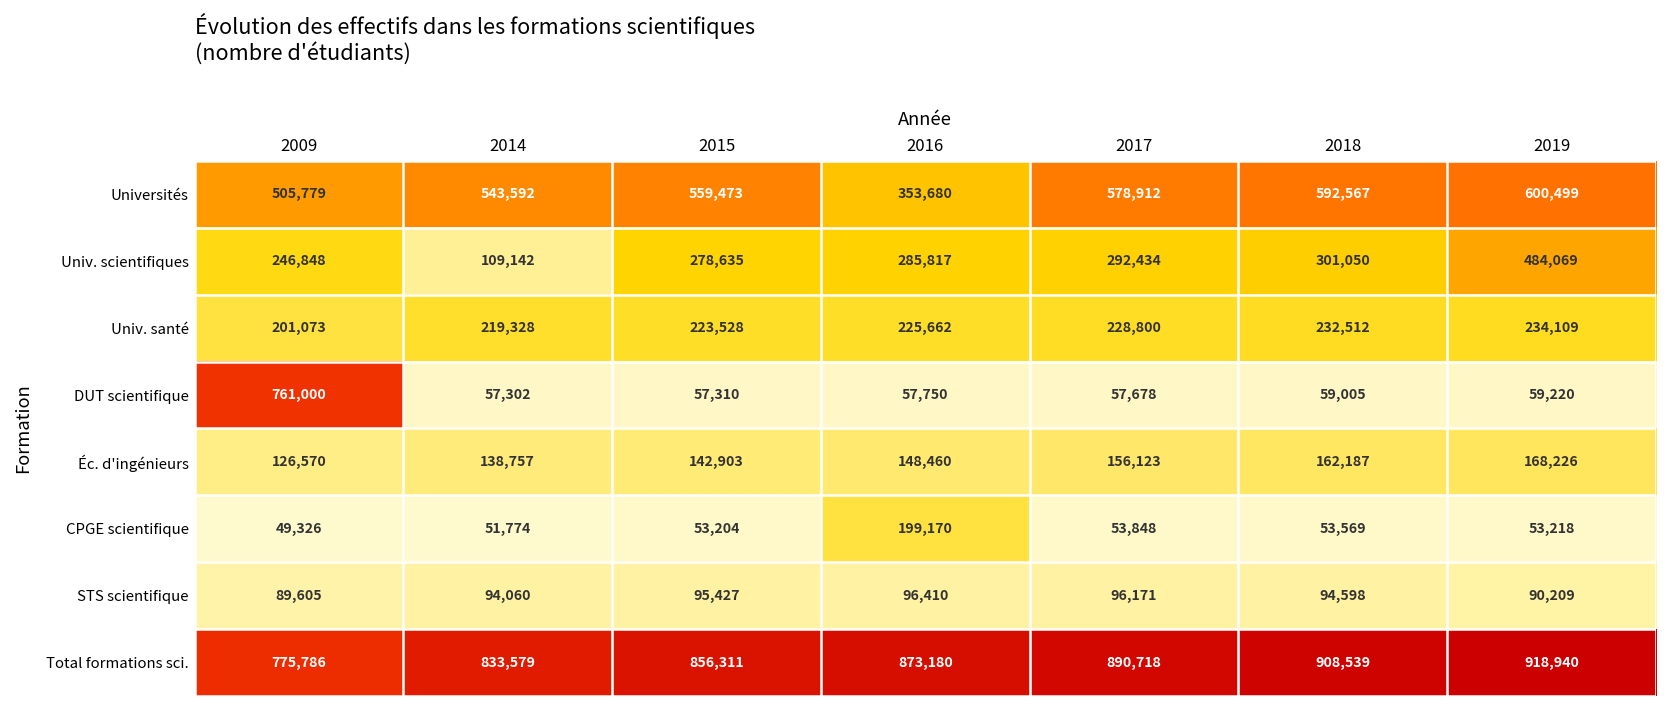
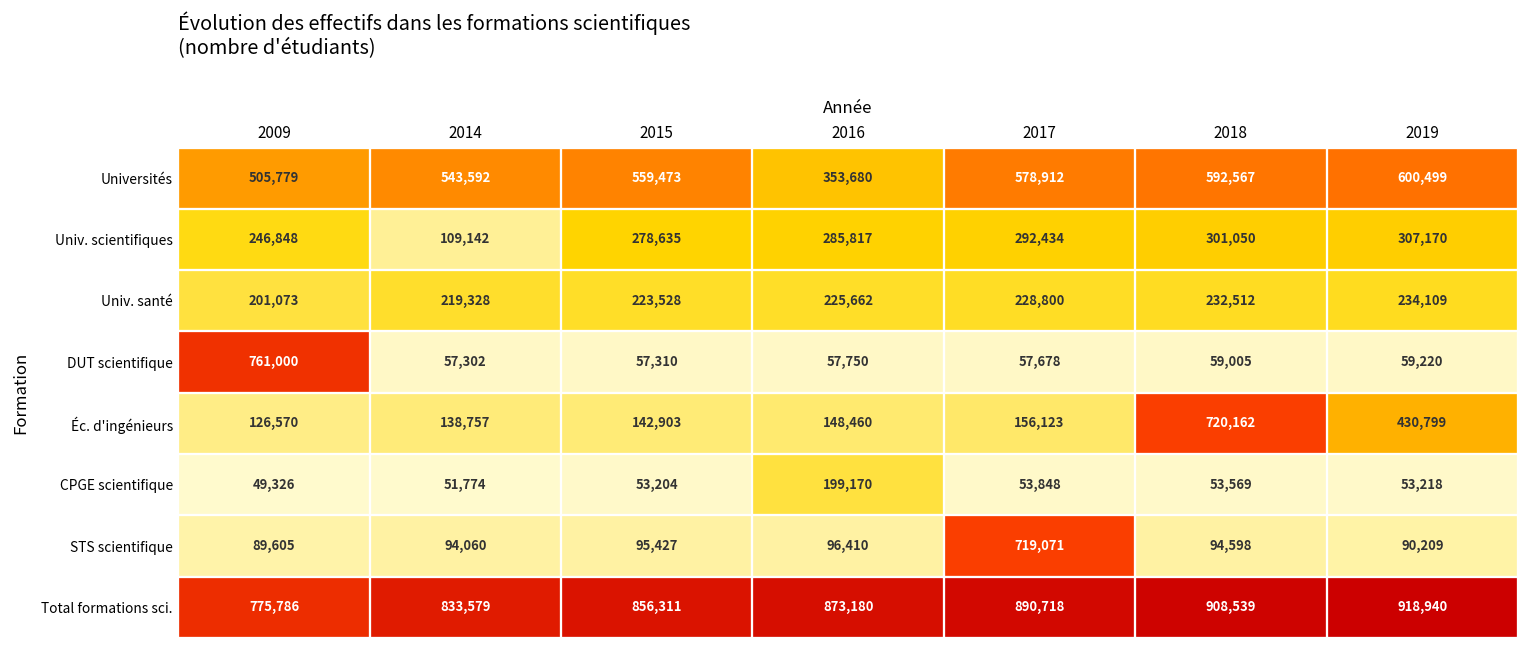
Univ. scientifiques, 2019: 484,069 -> 307,170
Éc. d'ingénieurs, 2018: 162,187 -> 720,162
Éc. d'ingénieurs, 2019: 168,226 -> 430,799
STS scientifique, 2017: 96,171 -> 719,071
